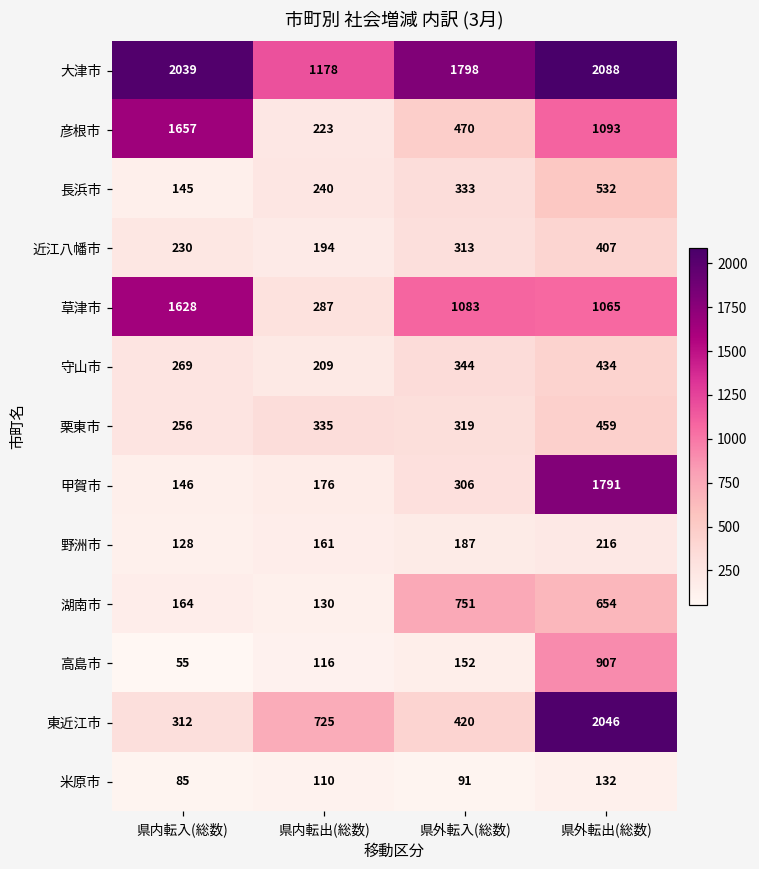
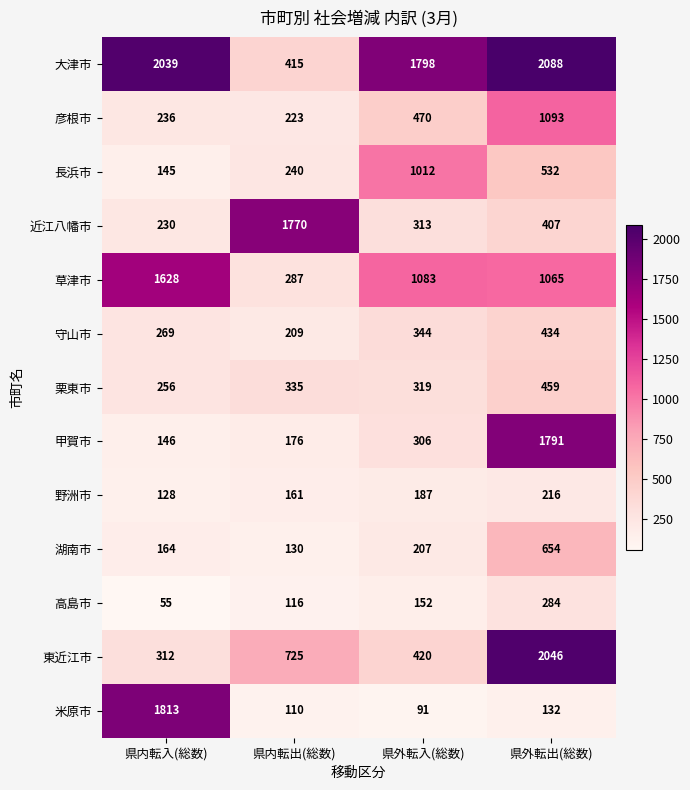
大津市, 県内転出(総数): 1178 -> 415
彦根市, 県内転入(総数): 1657 -> 236
長浜市, 県外転入(総数): 333 -> 1012
近江八幡市, 県内転出(総数): 194 -> 1770
湖南市, 県外転入(総数): 751 -> 207
高島市, 県外転出(総数): 907 -> 284
米原市, 県内転入(総数): 85 -> 1813
